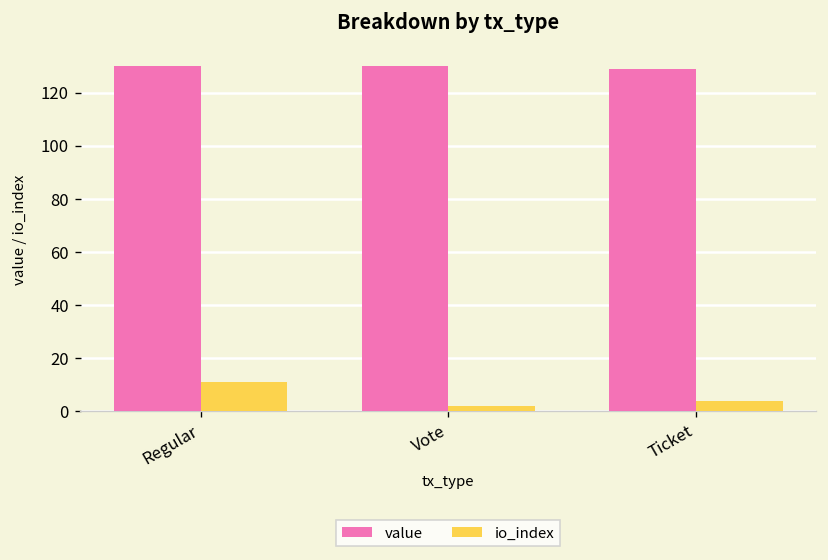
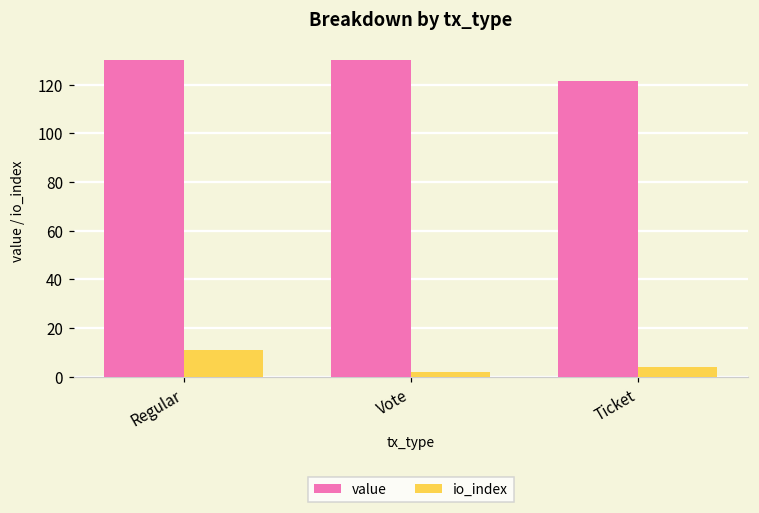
value, Ticket: 129 -> 121
